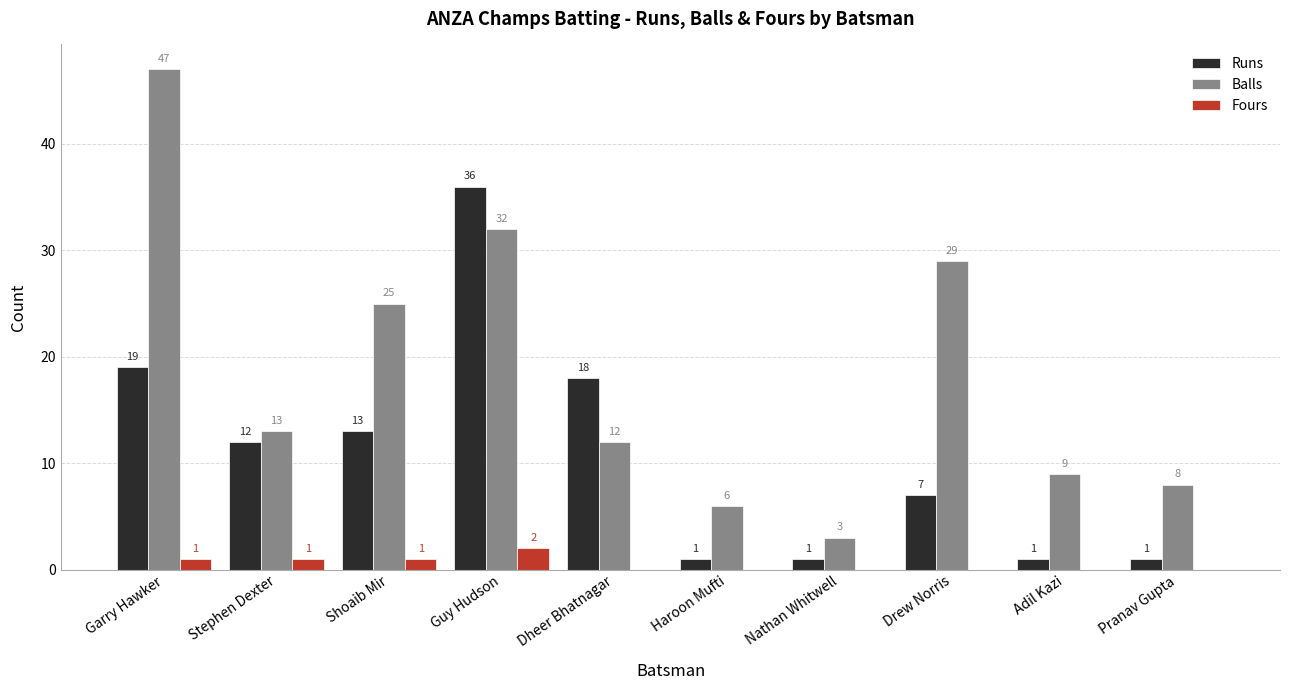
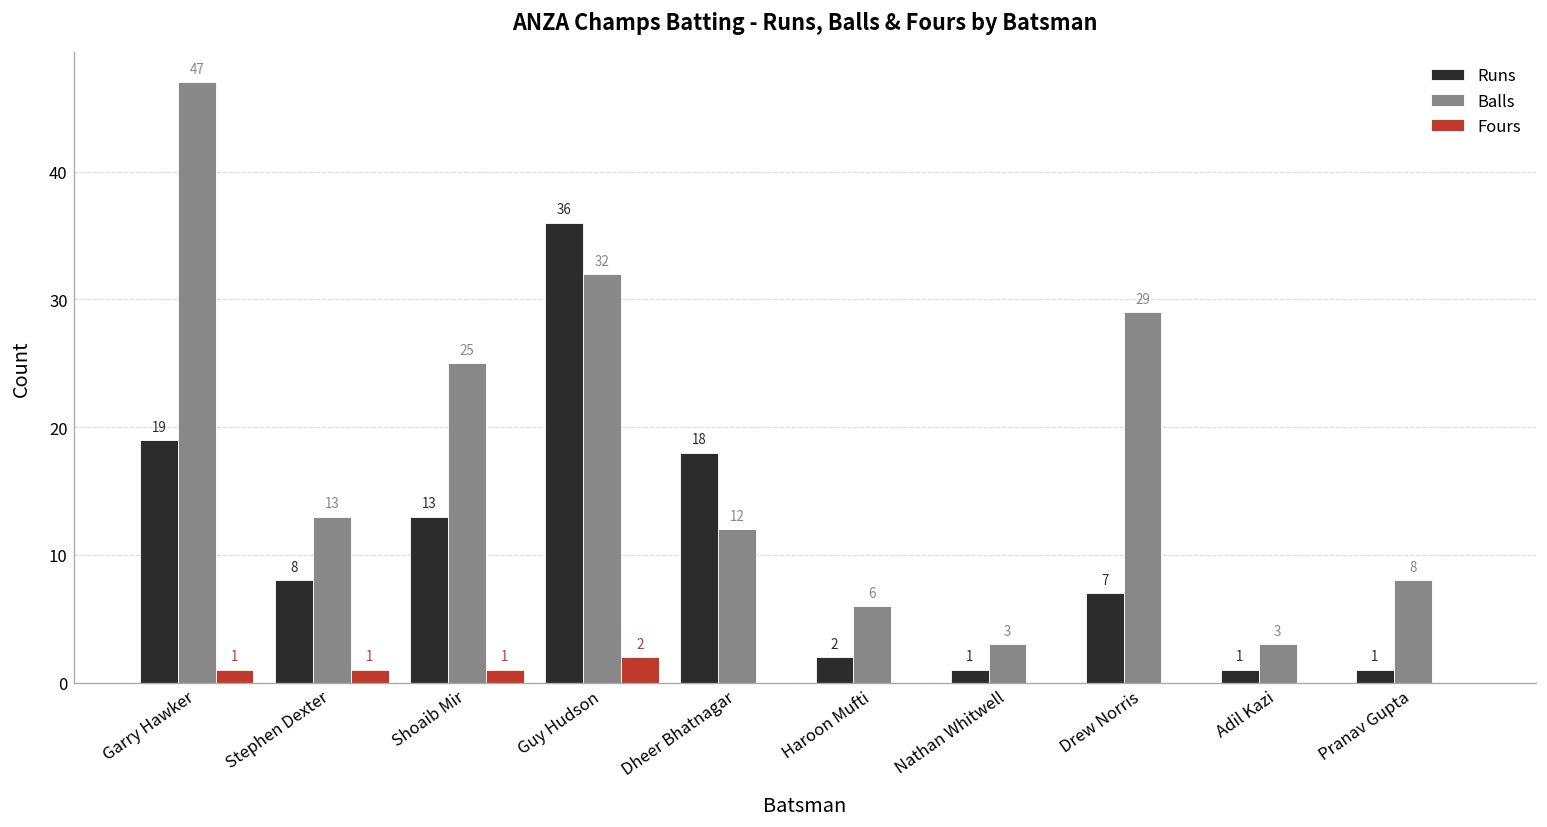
Runs, Stephen Dexter: 12 -> 8
Runs, Haroon Mufti: 1 -> 2
Balls, Adil Kazi: 9 -> 3
